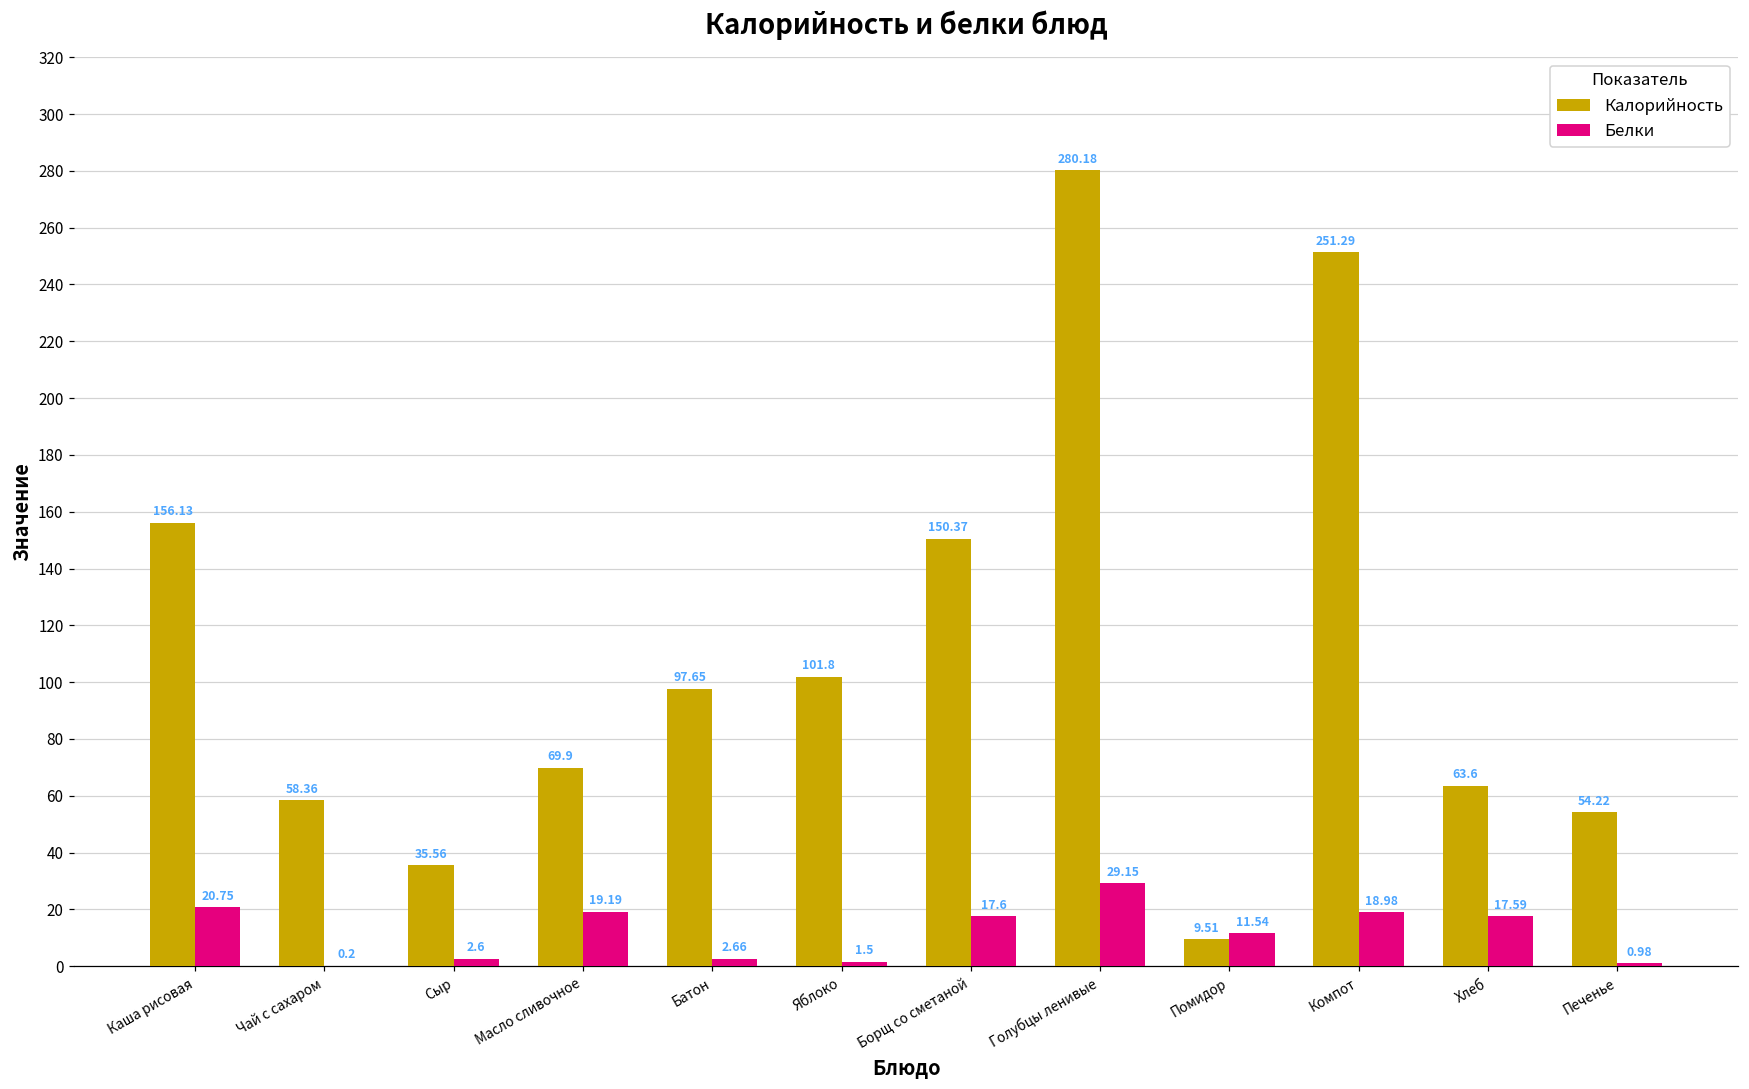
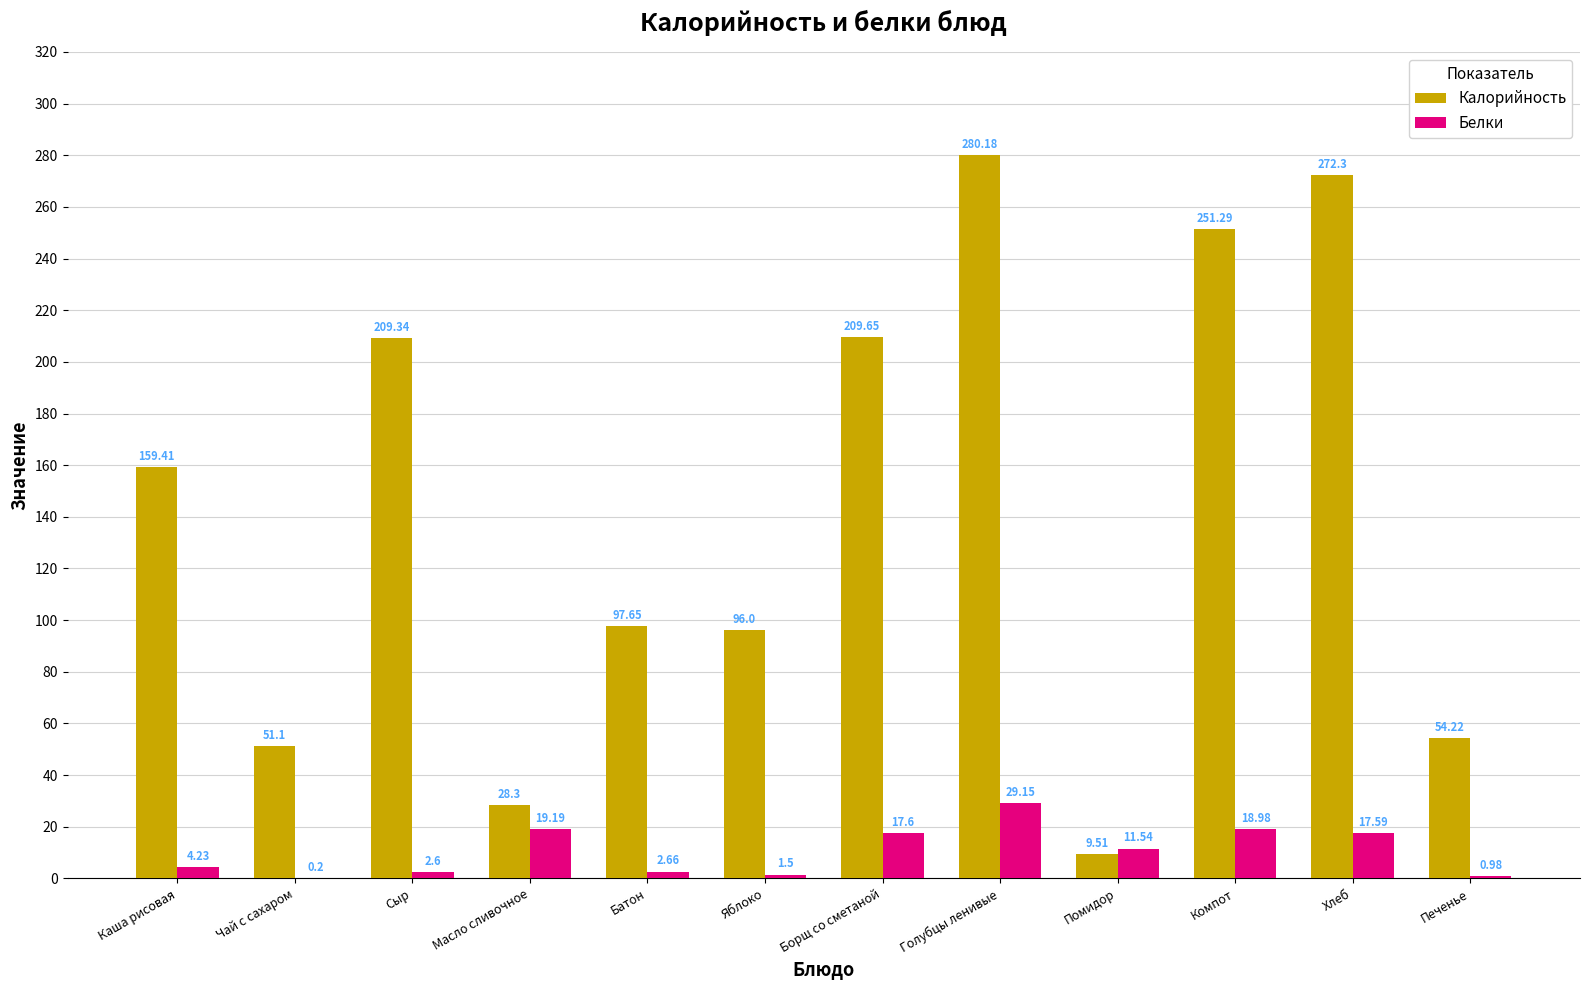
Калорийность, Каша рисовая: 156.13 -> 159.41
Белки, Каша рисовая: 20.75 -> 4.23
Калорийность, Чай с сахаром: 58.36 -> 51.1
Калорийность, Сыр: 35.56 -> 209.34
Калорийность, Масло сливочное: 69.9 -> 28.3
Калорийность, Яблоко: 101.8 -> 96.0
Калорийность, Борщ со сметаной: 150.37 -> 209.65
Калорийность, Хлеб: 63.6 -> 272.3
